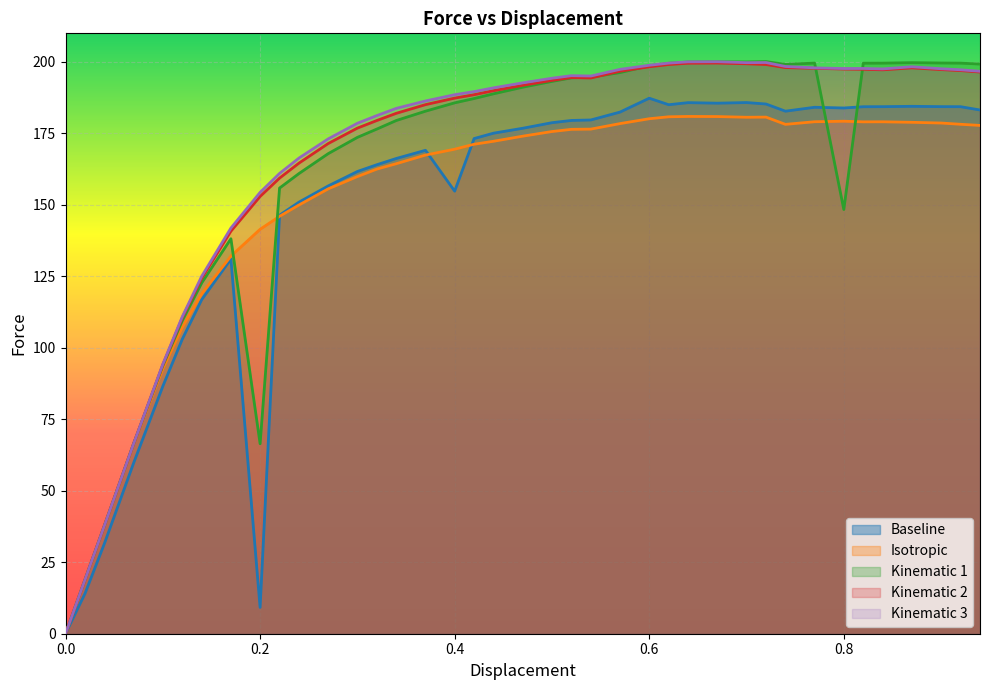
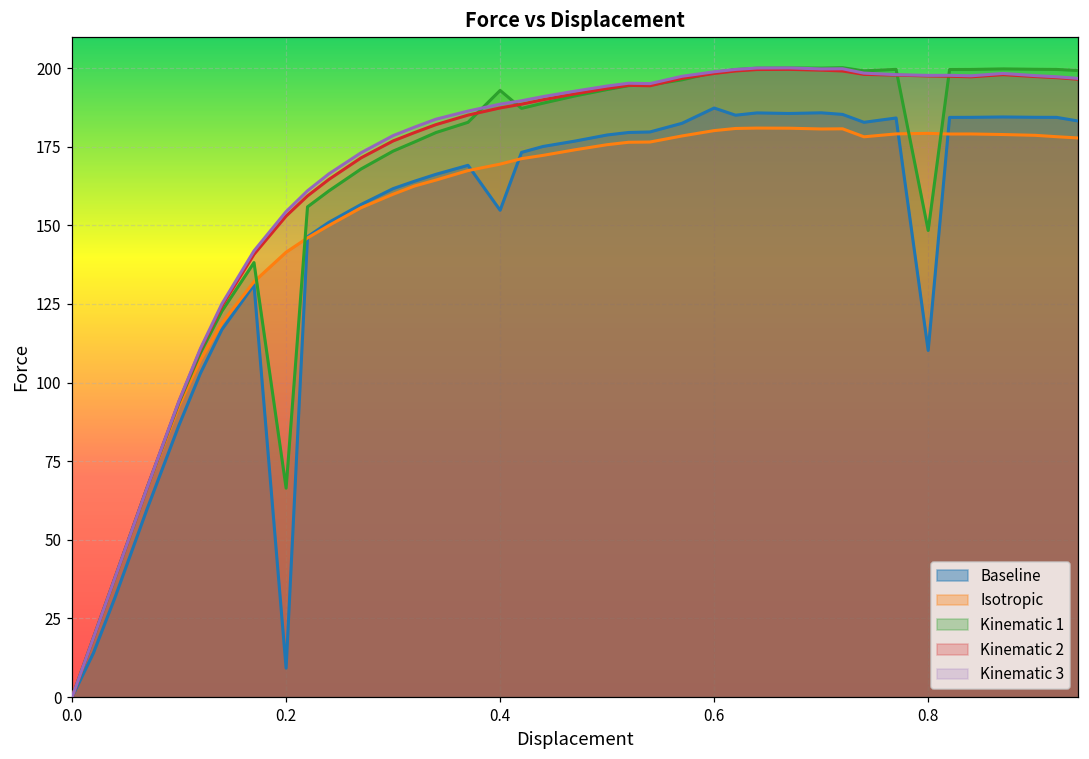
Kinematic 1, 0.4: 186 -> 193
Baseline, 0.8: 184 -> 110
